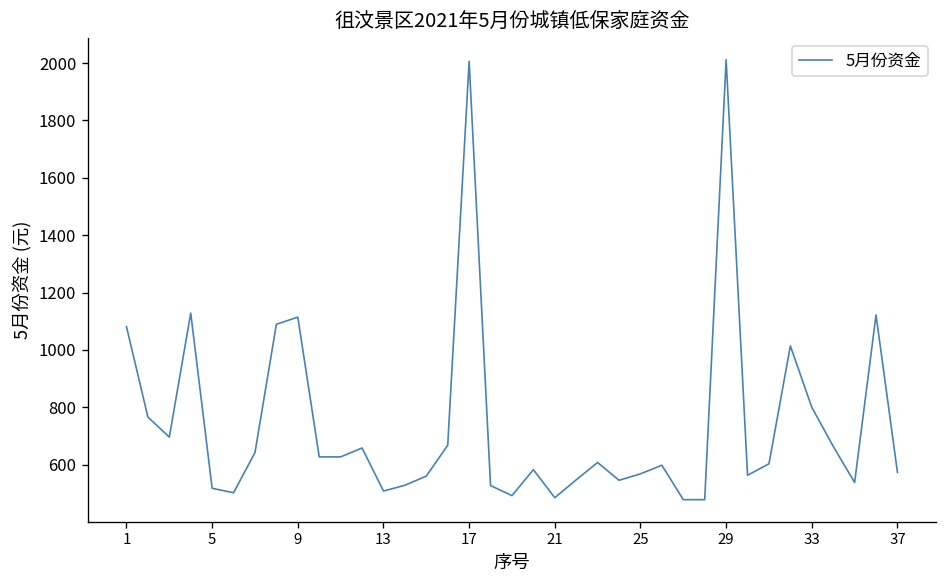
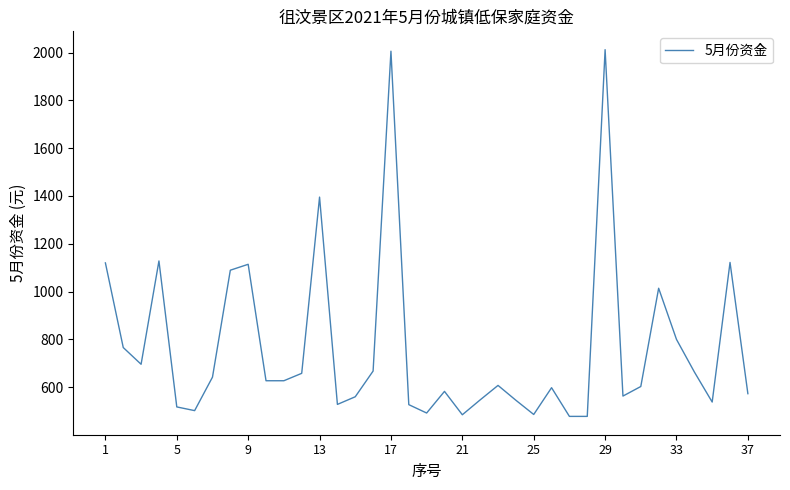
1: 1080 -> 1120
13: 510 -> 1400
25: 570 -> 490
